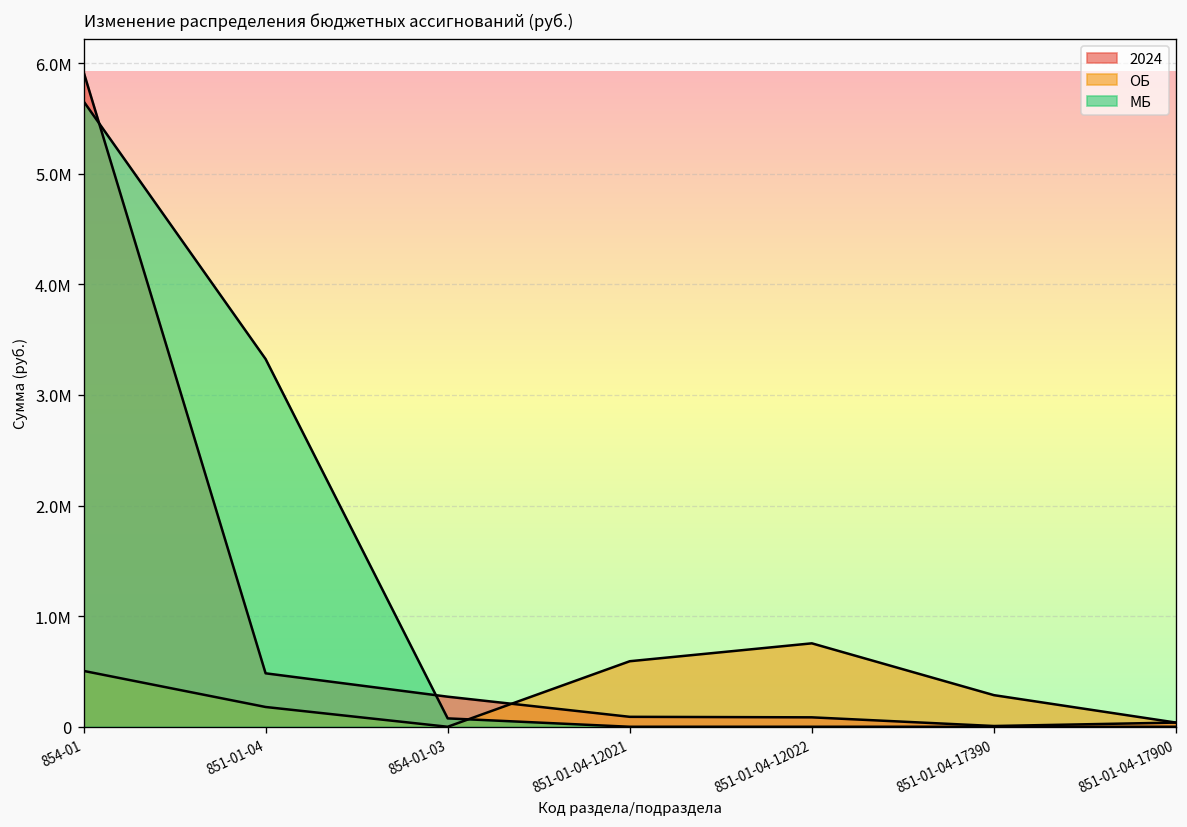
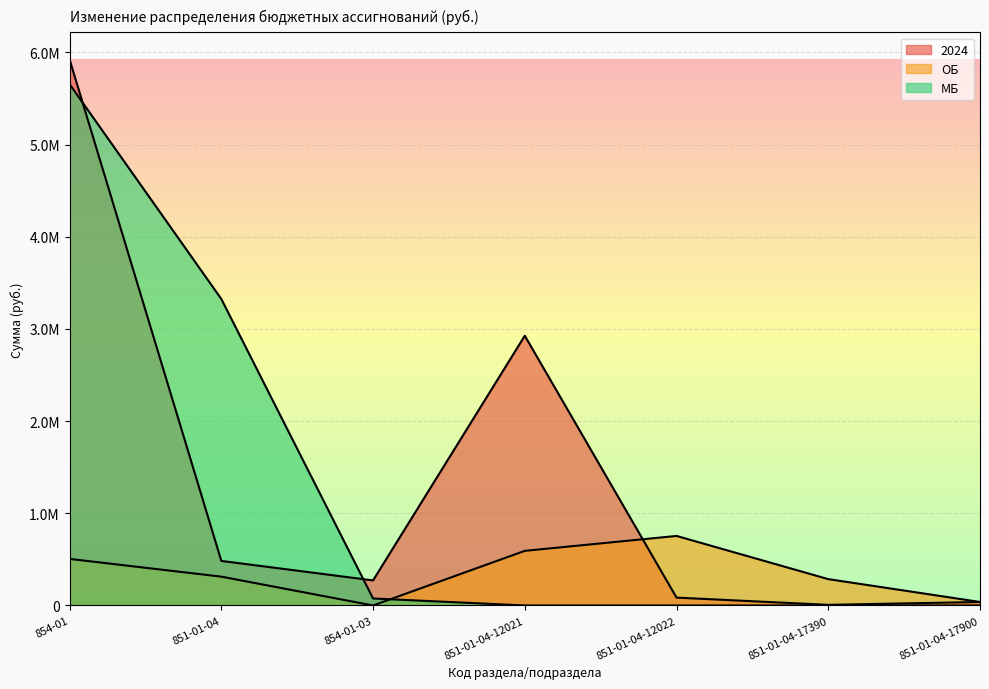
ОБ, 851-01-04: 200000 -> 300000
2024, 851-01-04-12021: 100000 -> 2900000
